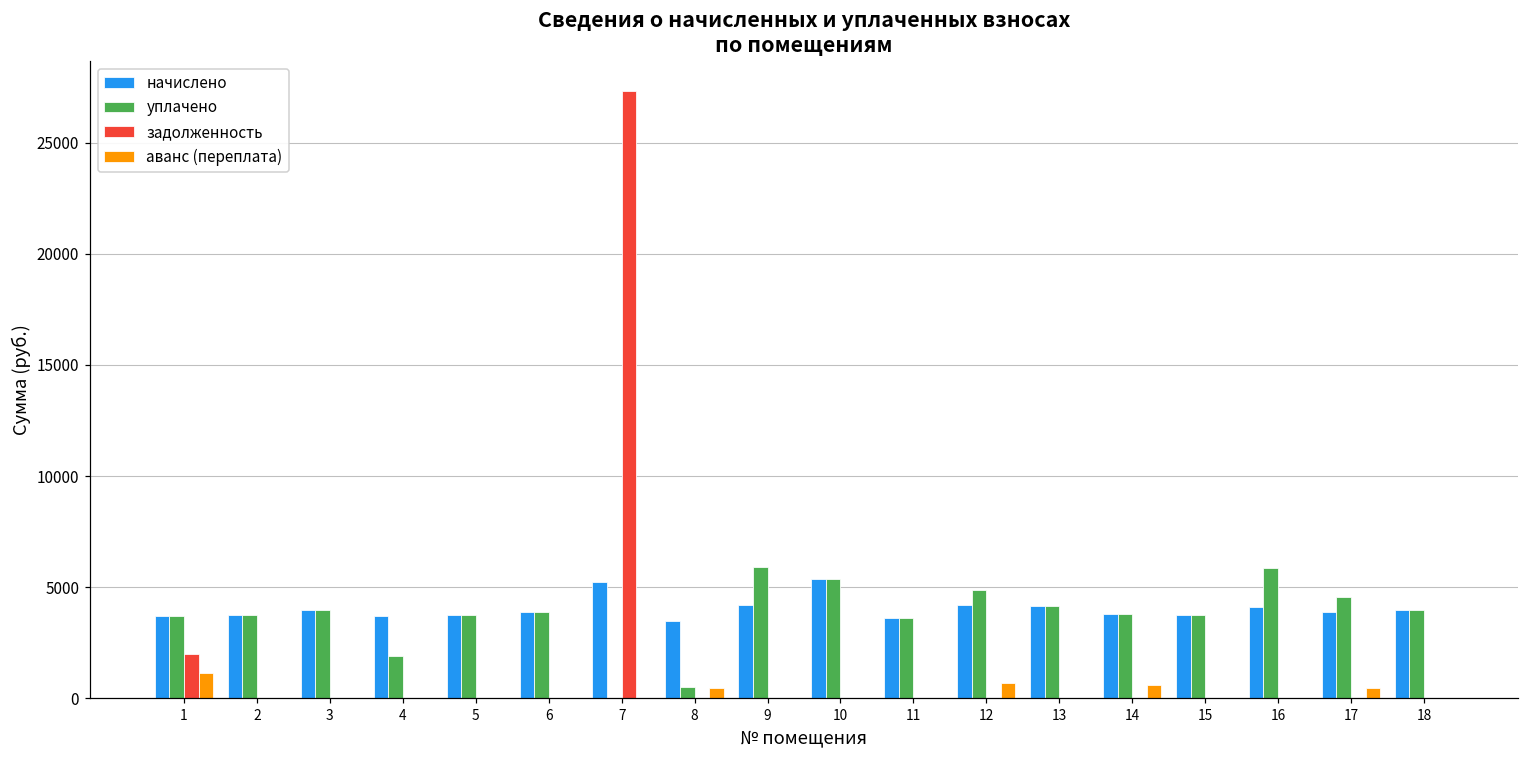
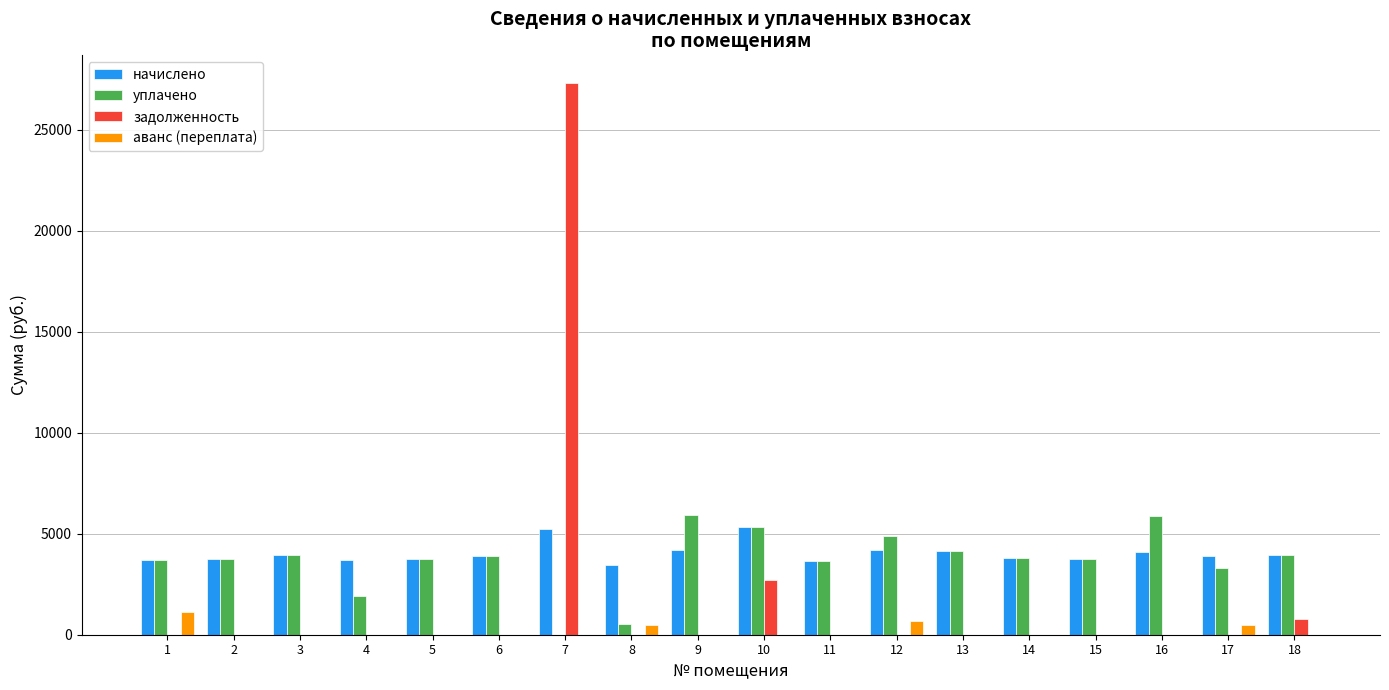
задолженность, 1: 2000 -> 0
задолженность, 10: 0 -> 2700
аванс (переплата), 14: 600 -> 0
уплачено, 17: 4600 -> 3300
задолженность, 18: 0 -> 800
